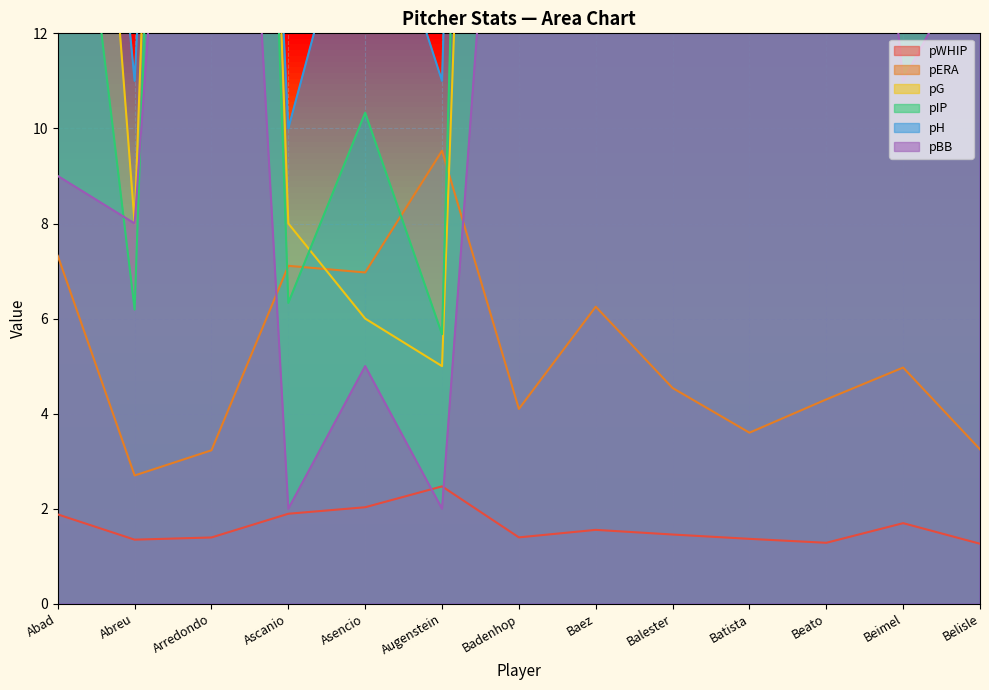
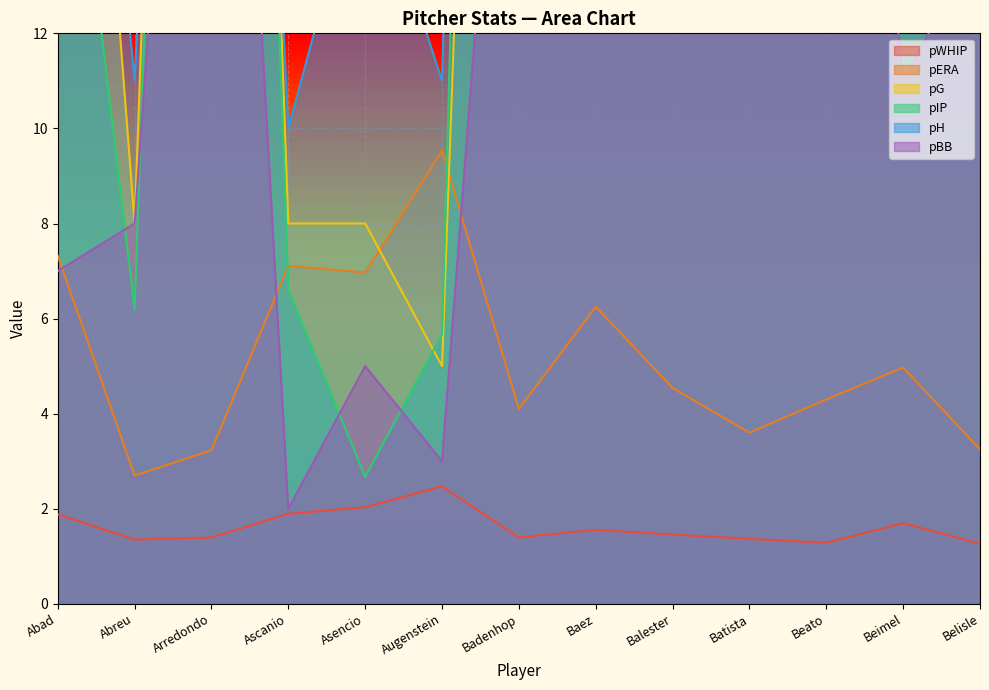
pBB, Abad: 9 -> 7
pIP, Ascanio: 6.3 -> 6.6
pG, Asencio: 6 -> 8
pIP, Asencio: 10.3 -> 2.7
pBB, Augenstein: 2 -> 3
